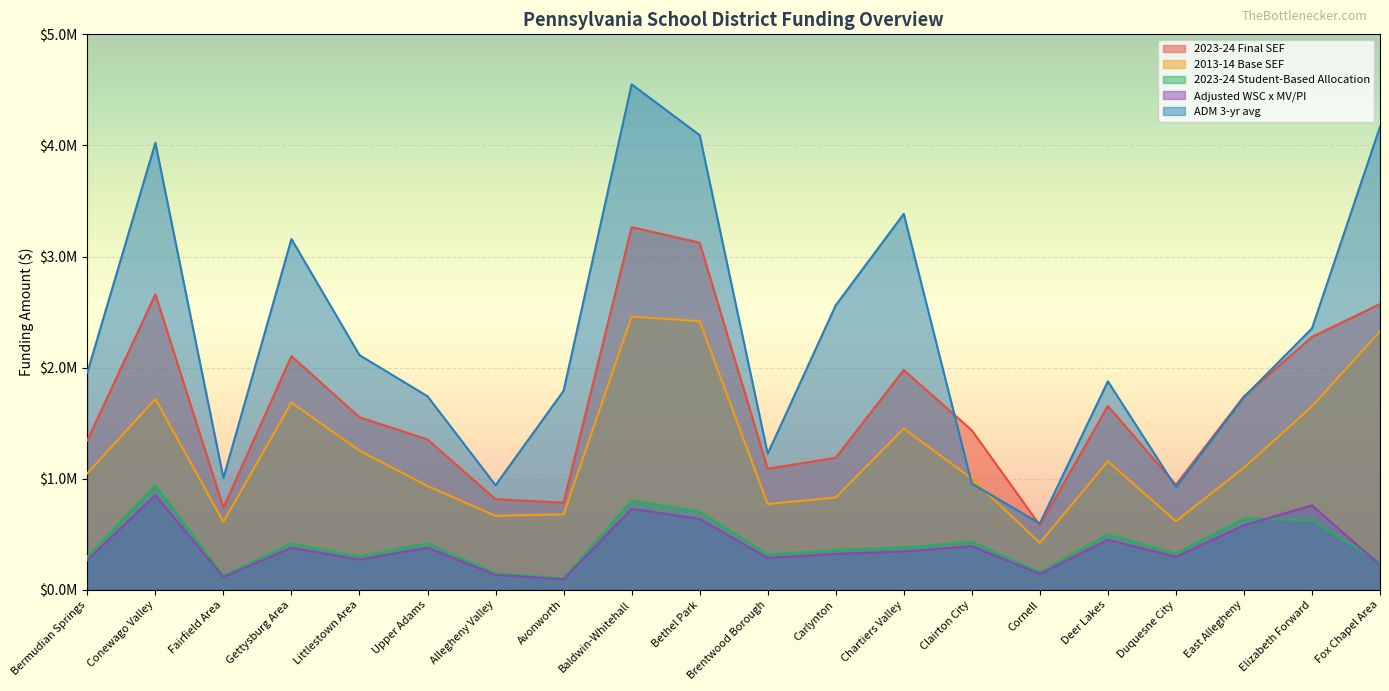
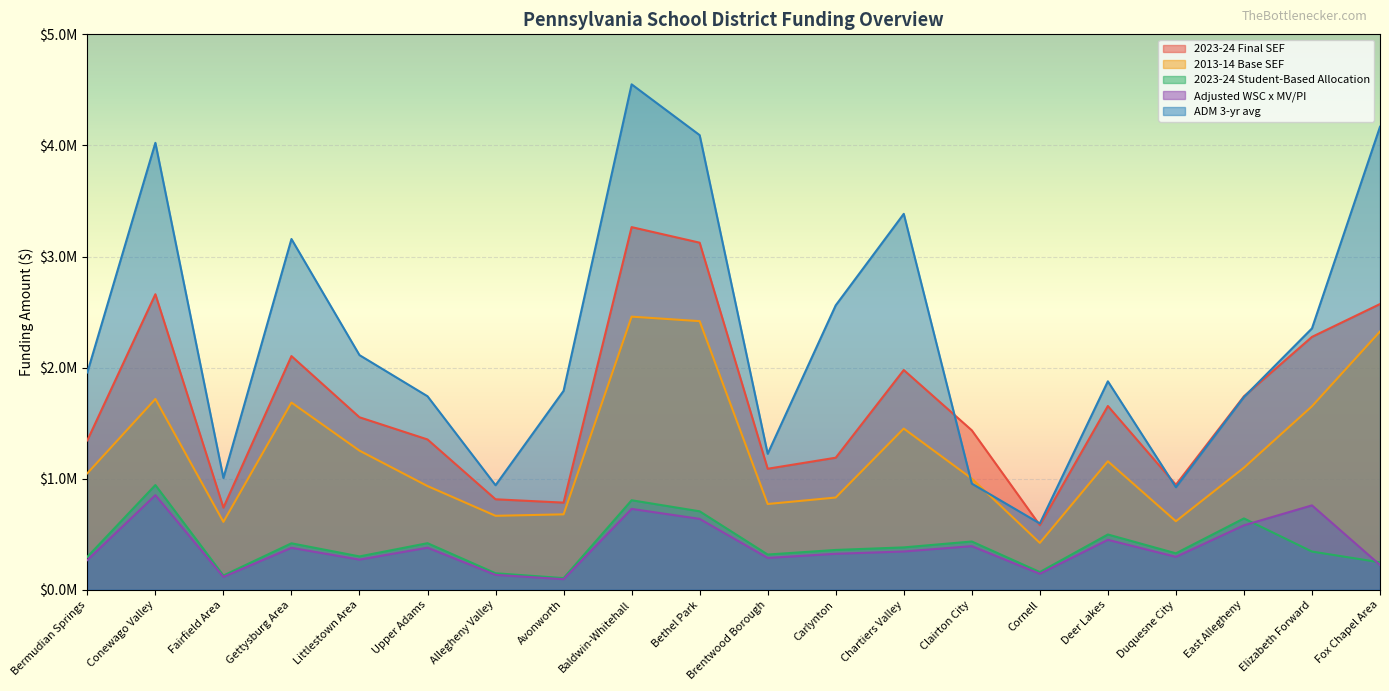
2023-24 Student-Based Allocation, Elizabeth Forward: $620000 -> $340000
